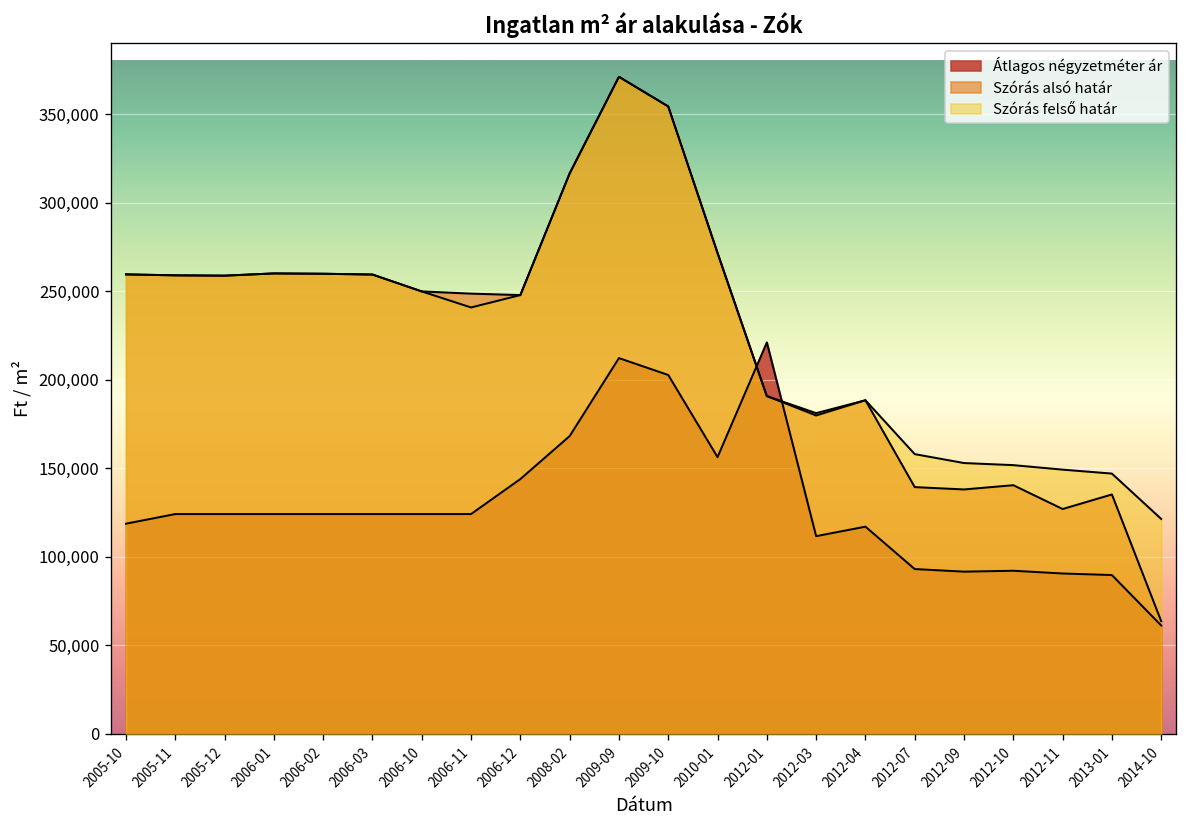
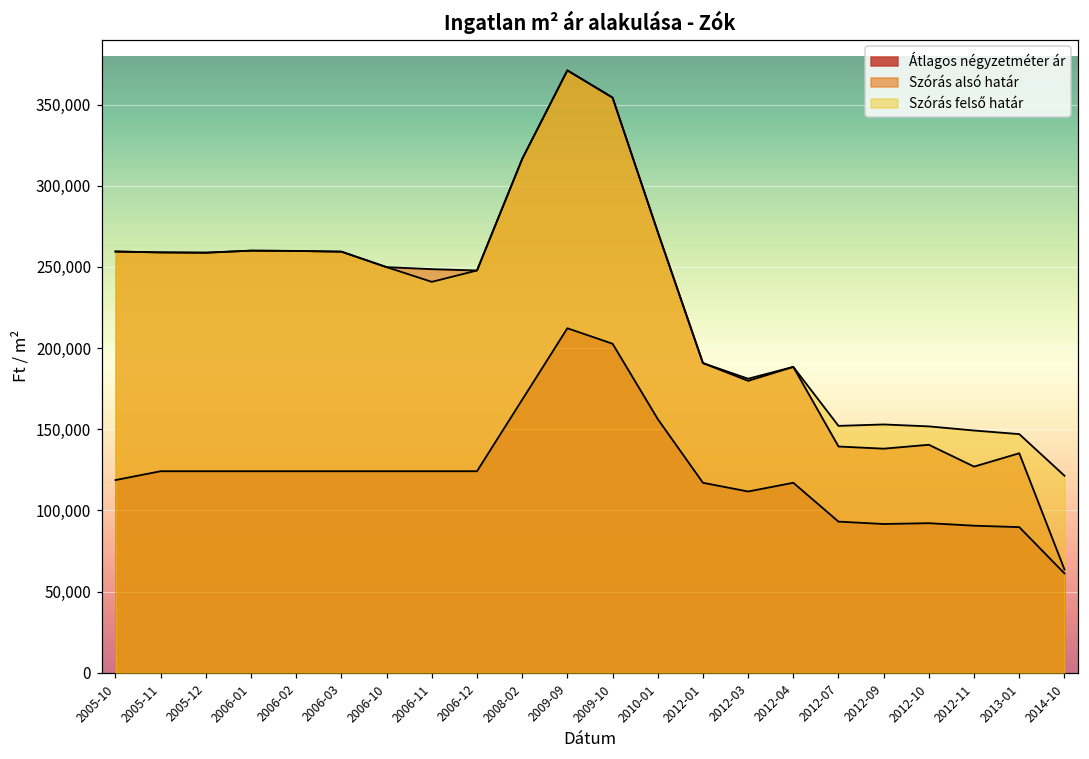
Átlagos négyzetméter ár, 2006-12: 144,000 -> 124,000
Átlagos négyzetméter ár, 2012-01: 221,000 -> 117,000
Szórás felső határ, 2012-07: 158,000 -> 152,000
